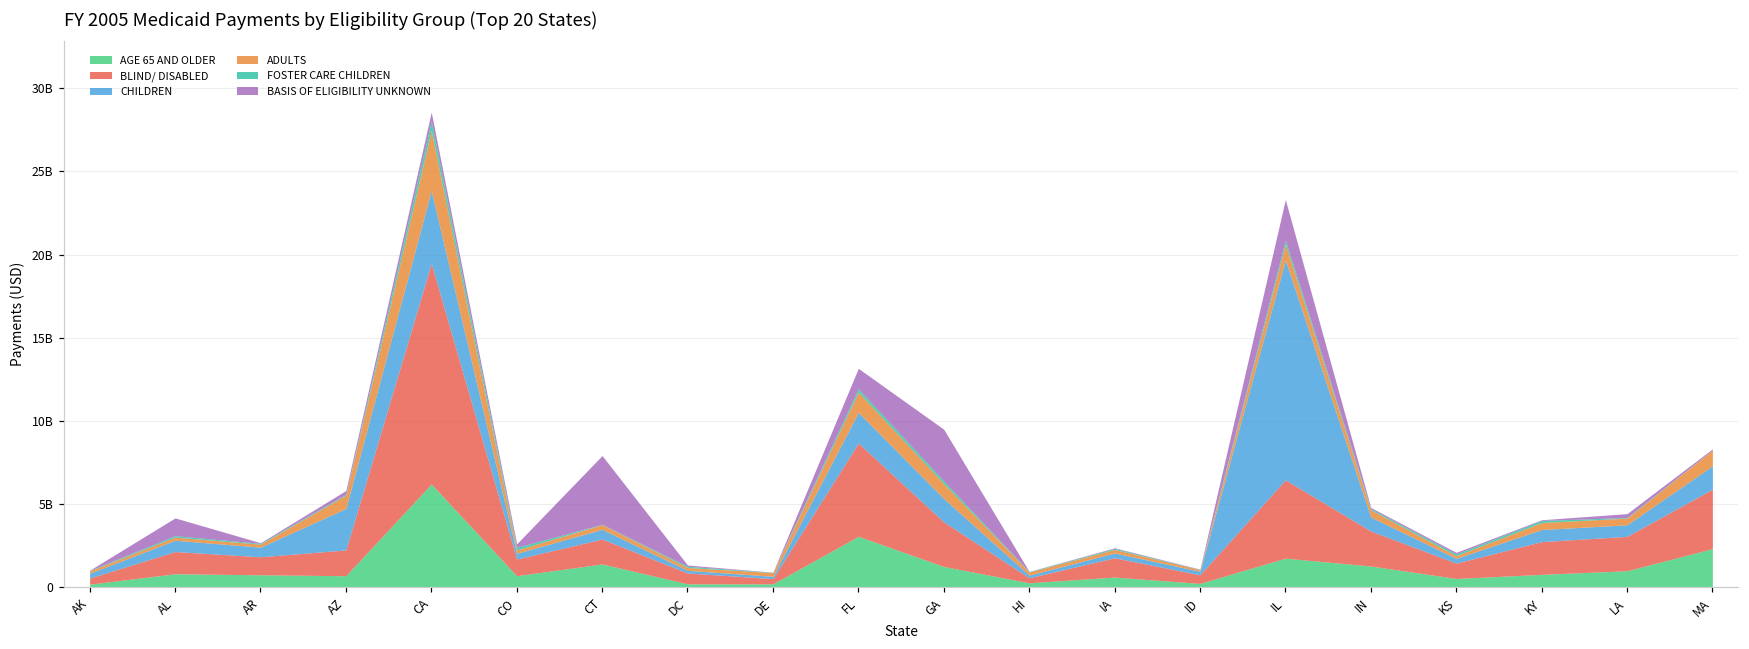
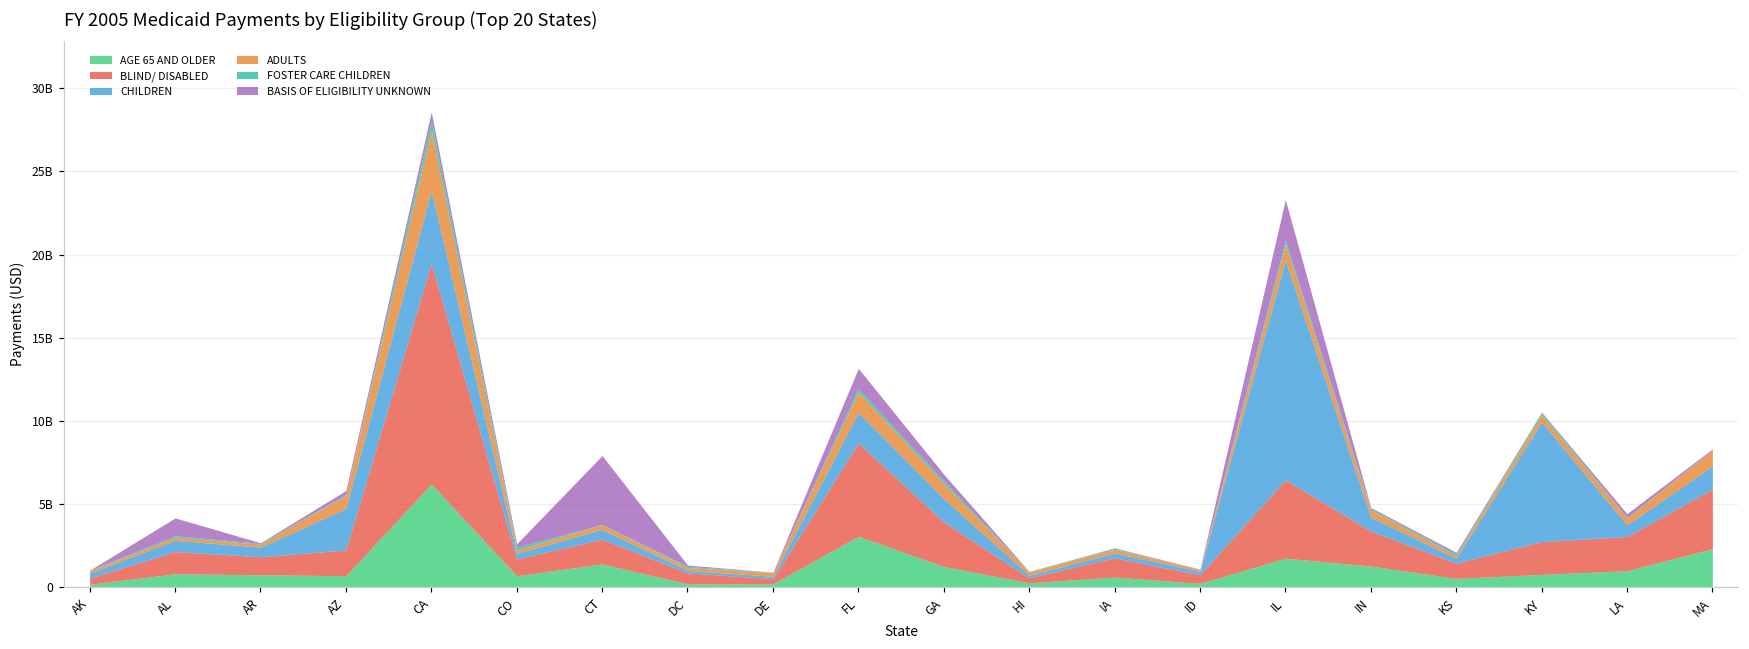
BASIS OF ELIGIBILITY UNKNOWN, GA: 3100000000 -> 400000000
CHILDREN, KY: 700000000 -> 7200000000
